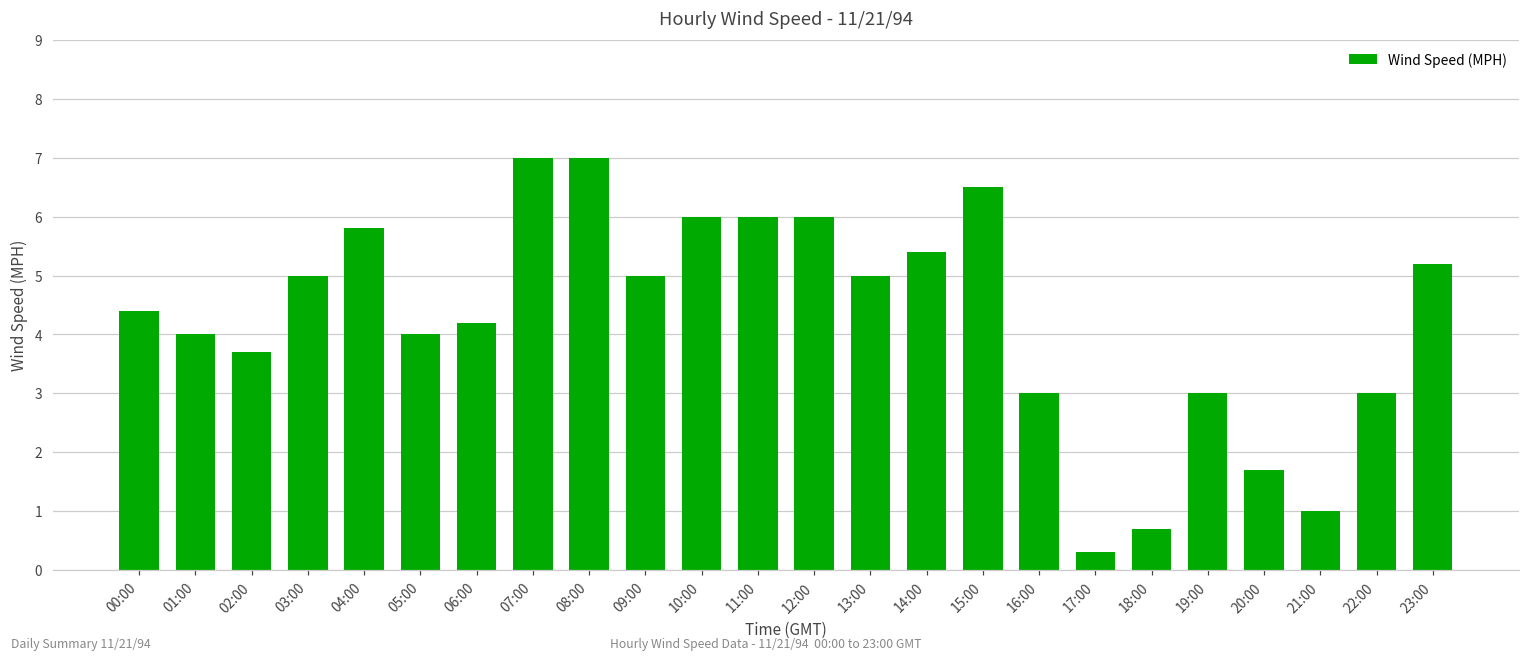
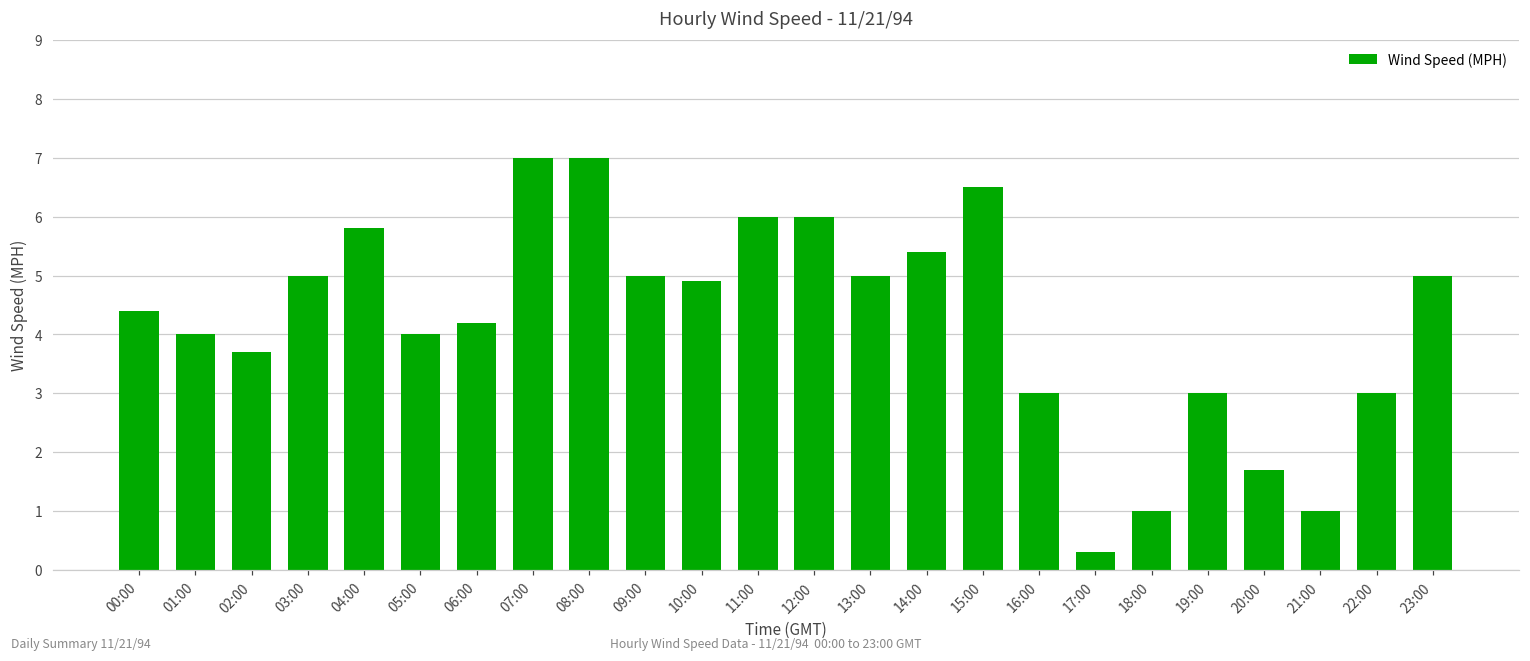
10:00: 6.0 -> 4.9
18:00: 0.7 -> 1.0
23:00: 5.2 -> 5.0
